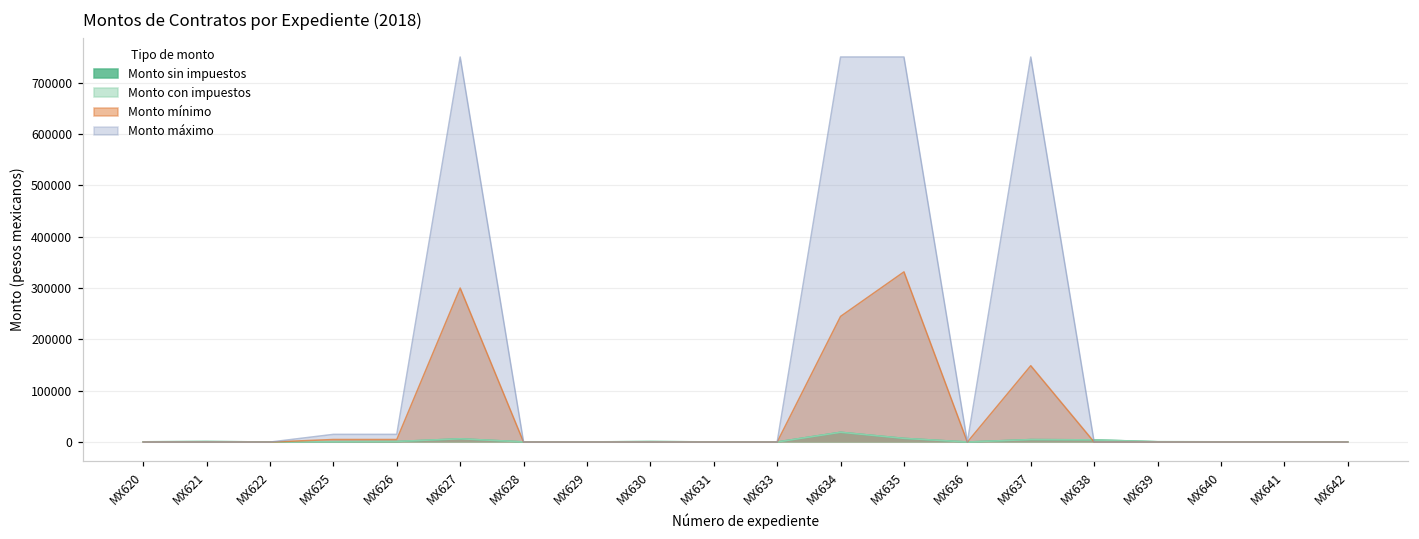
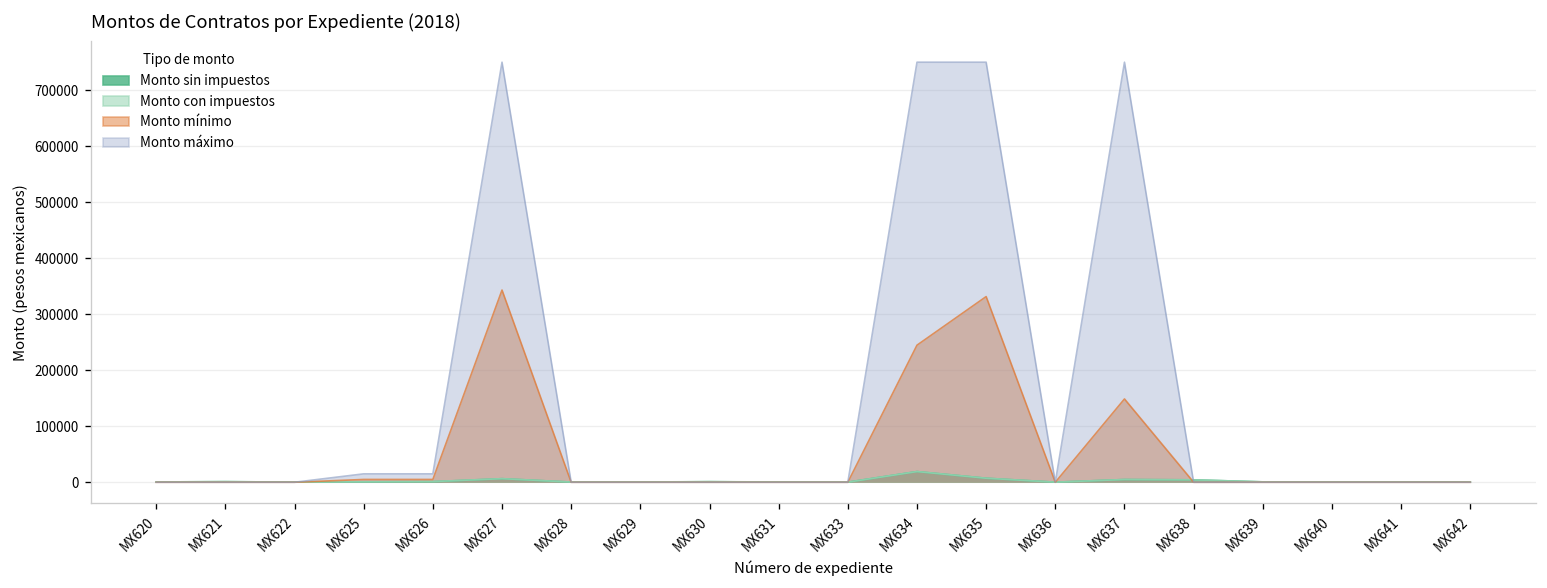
Monto mínimo, MX627: 300000 -> 340000
